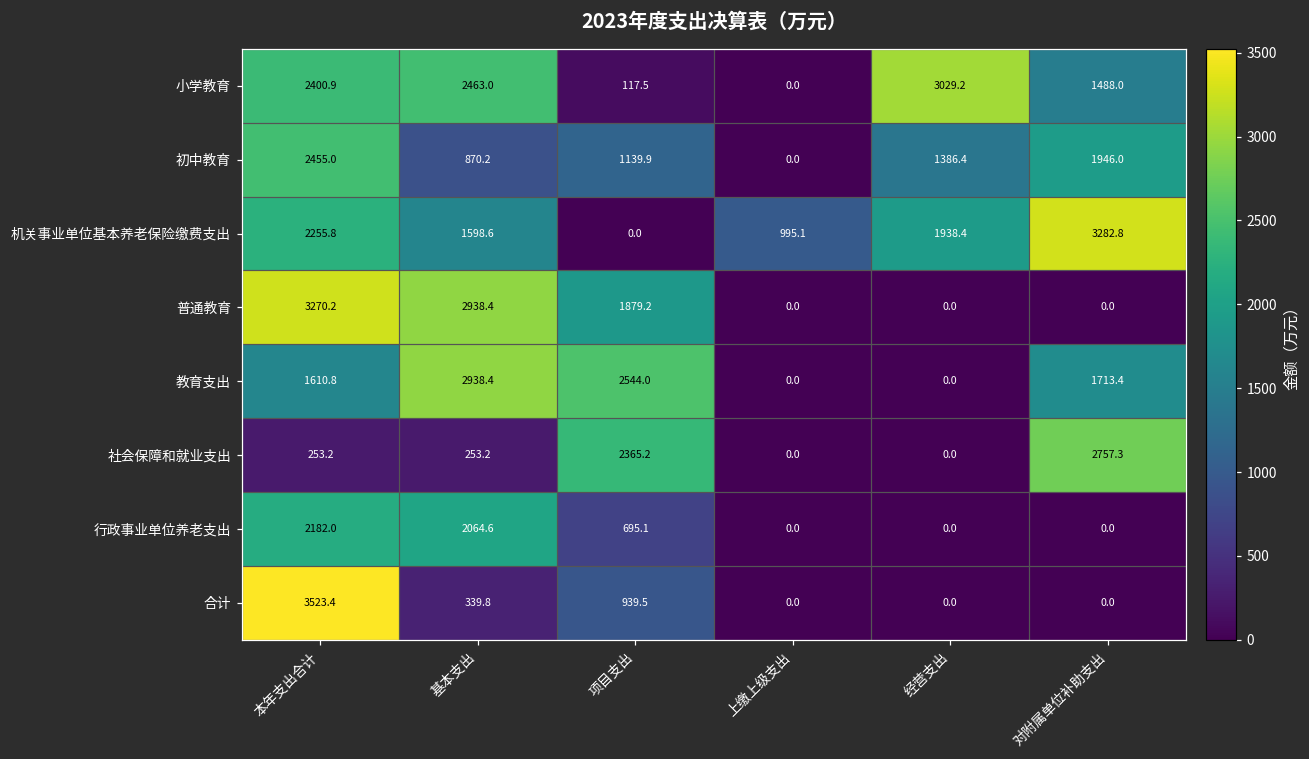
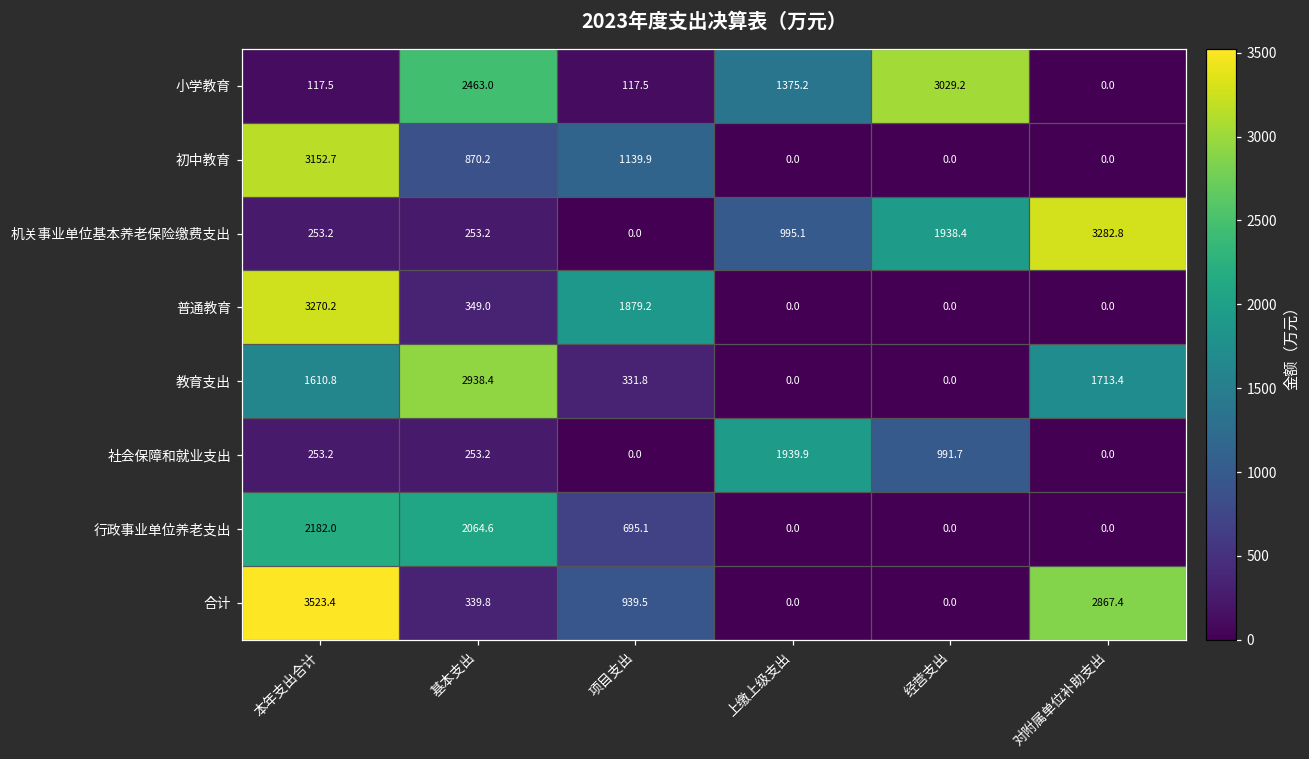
小学教育, 本年支出合计: 2400.9 -> 117.5
小学教育, 上缴上级支出: 0.0 -> 1375.2
小学教育, 对附属单位补助支出: 1488.0 -> 0.0
初中教育, 本年支出合计: 2455.0 -> 3152.7
初中教育, 经营支出: 1386.4 -> 0.0
初中教育, 对附属单位补助支出: 1946.0 -> 0.0
机关事业单位基本养老保险缴费支出, 本年支出合计: 2255.8 -> 253.2
机关事业单位基本养老保险缴费支出, 基本支出: 1598.6 -> 253.2
普通教育, 基本支出: 2938.4 -> 349.0
教育支出, 项目支出: 2544.0 -> 331.8
社会保障和就业支出, 项目支出: 2365.2 -> 0.0
社会保障和就业支出, 上缴上级支出: 0.0 -> 1939.9
社会保障和就业支出, 经营支出: 0.0 -> 991.7
社会保障和就业支出, 对附属单位补助支出: 2757.3 -> 0.0
合计, 对附属单位补助支出: 0.0 -> 2867.4
